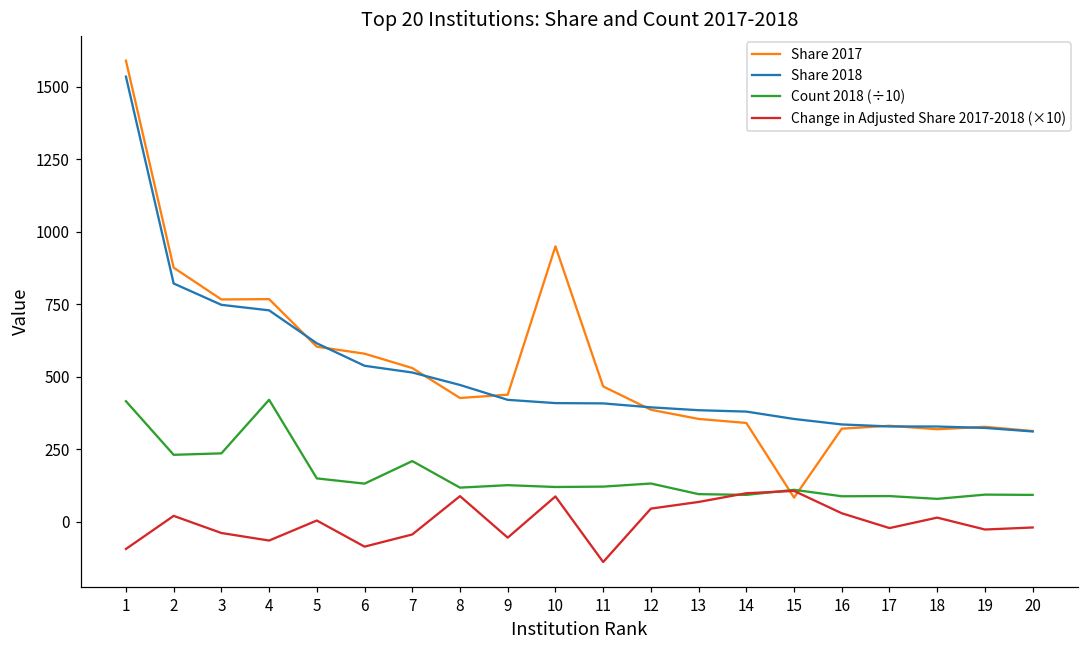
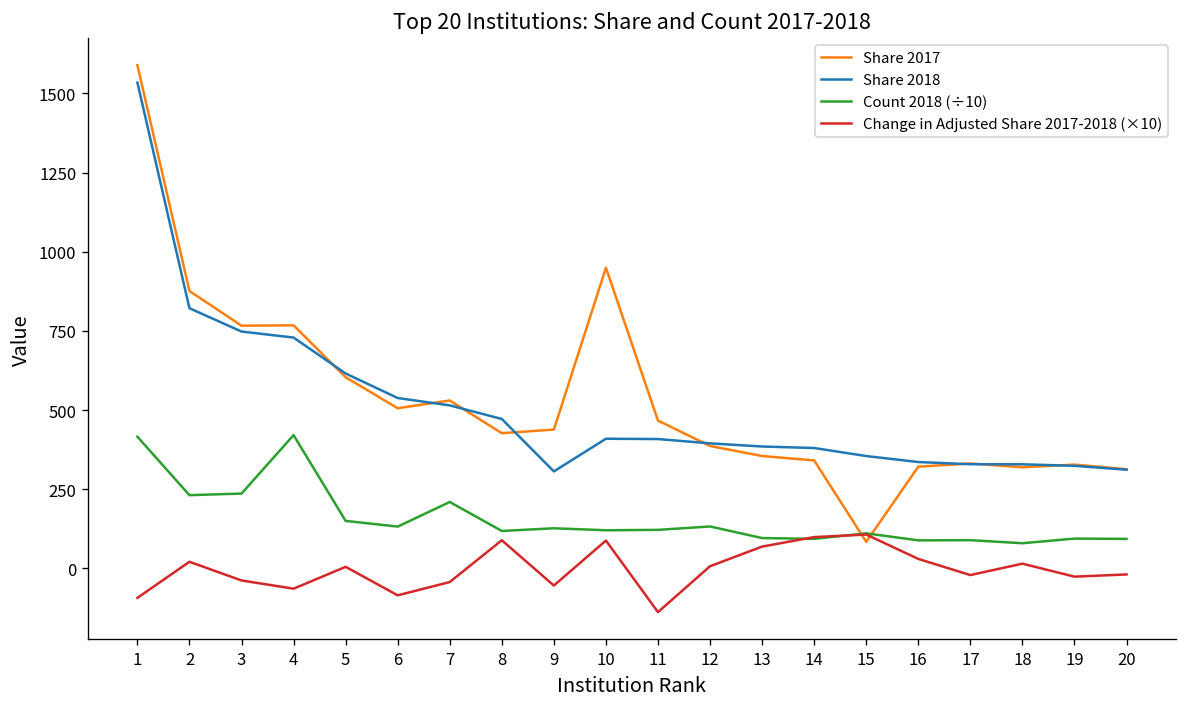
Share 2017, 6: 580 -> 510
Share 2018, 9: 420 -> 310
Change in Adjusted Share 2017-2018 (×10), 12: 50 -> 10
